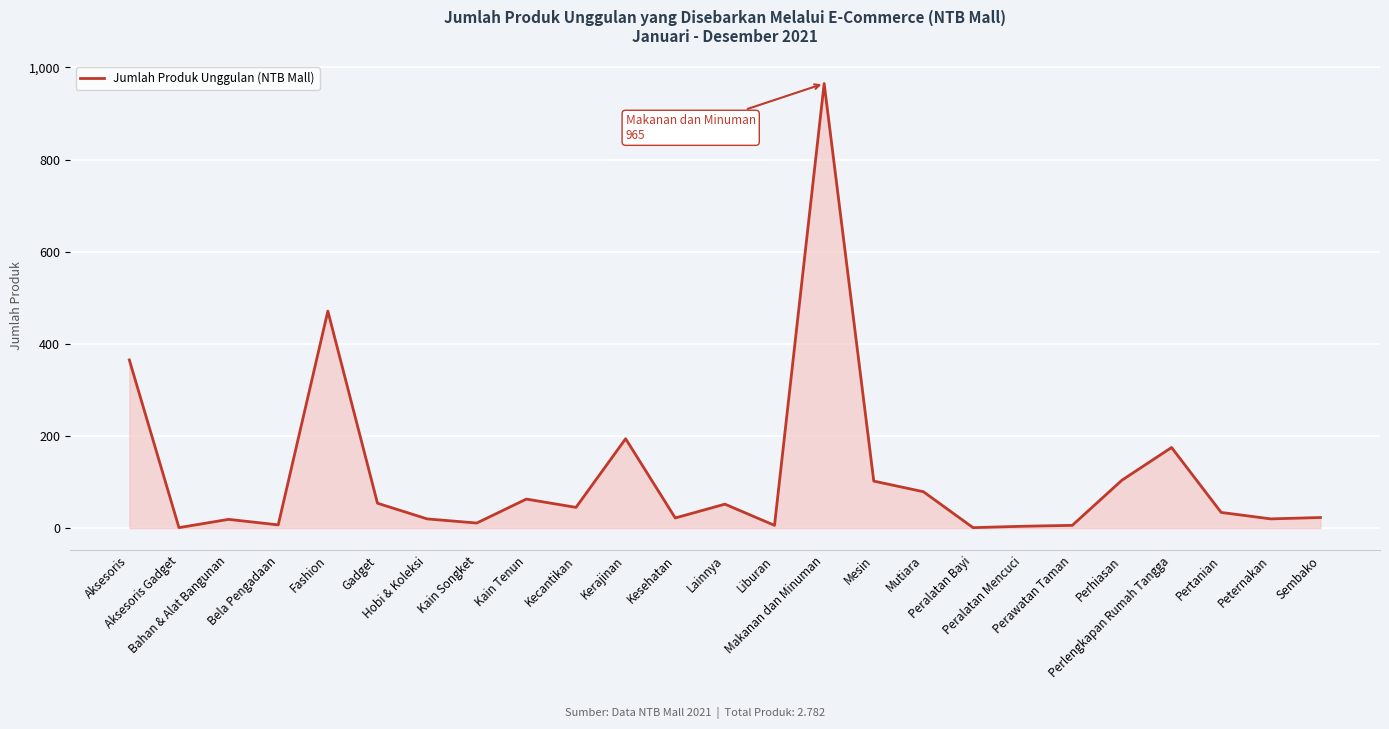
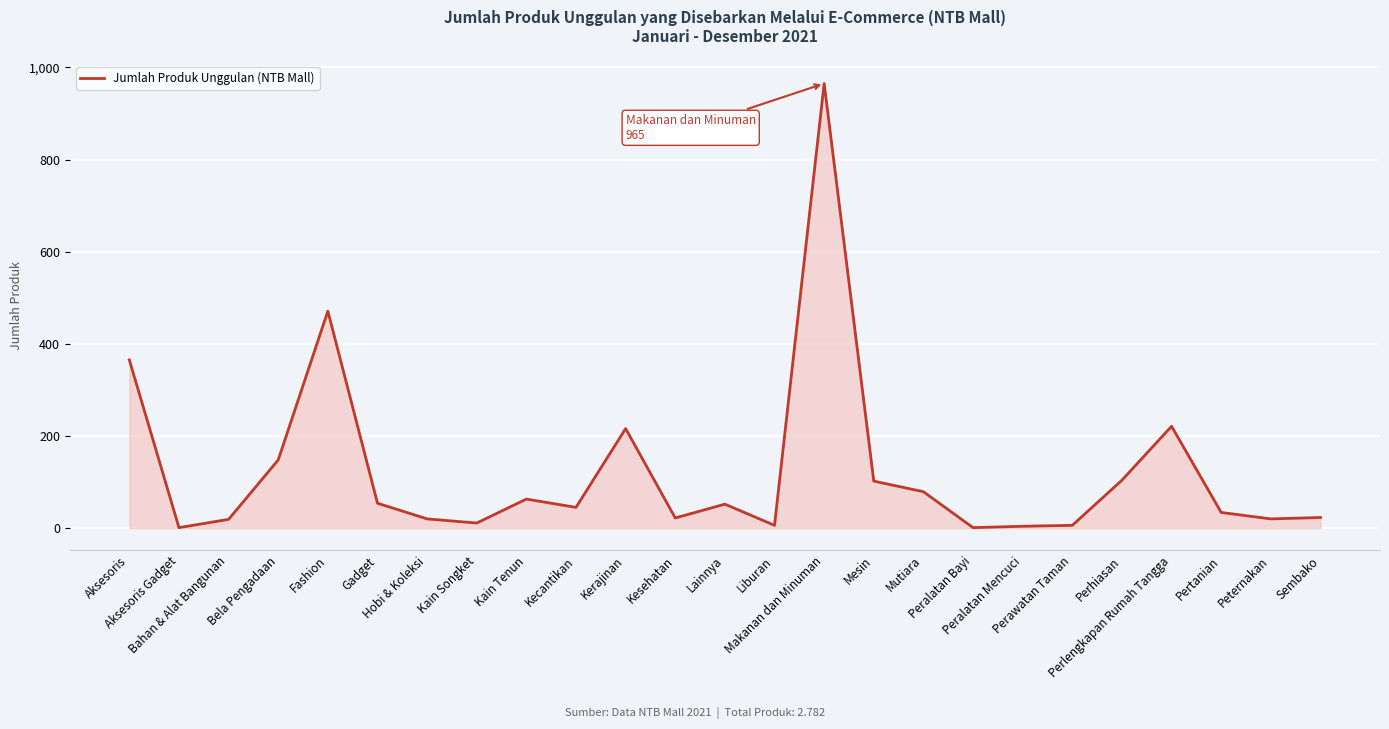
Bela Pengadaan: 10 -> 150
Kerajinan: 190 -> 220
Perlengkapan Rumah Tangga: 180 -> 220
